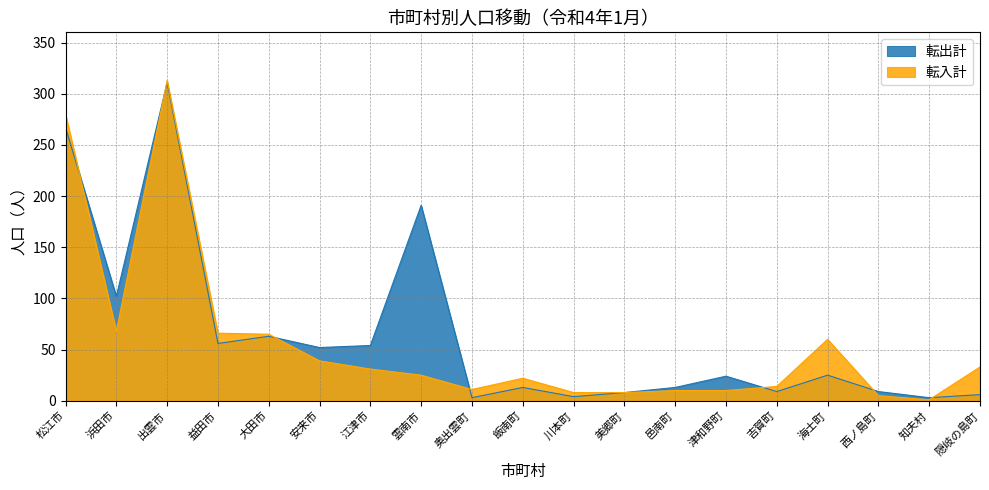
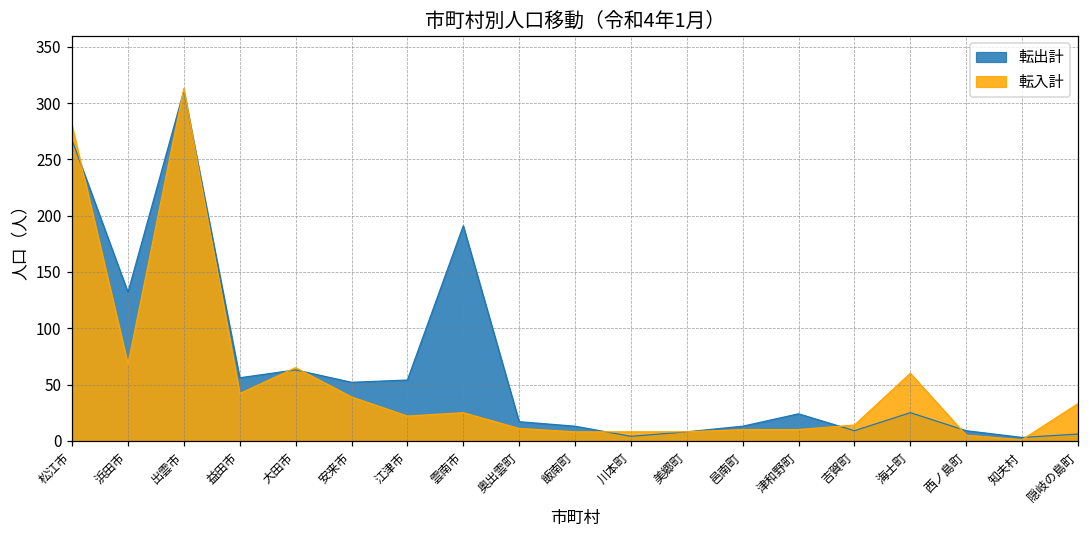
転出計, 浜田市: 102 -> 132
転入計, 益田市: 66 -> 42
転入計, 江津市: 31 -> 22
転出計, 奥出雲町: 3 -> 17
転入計, 飯南町: 22 -> 8
